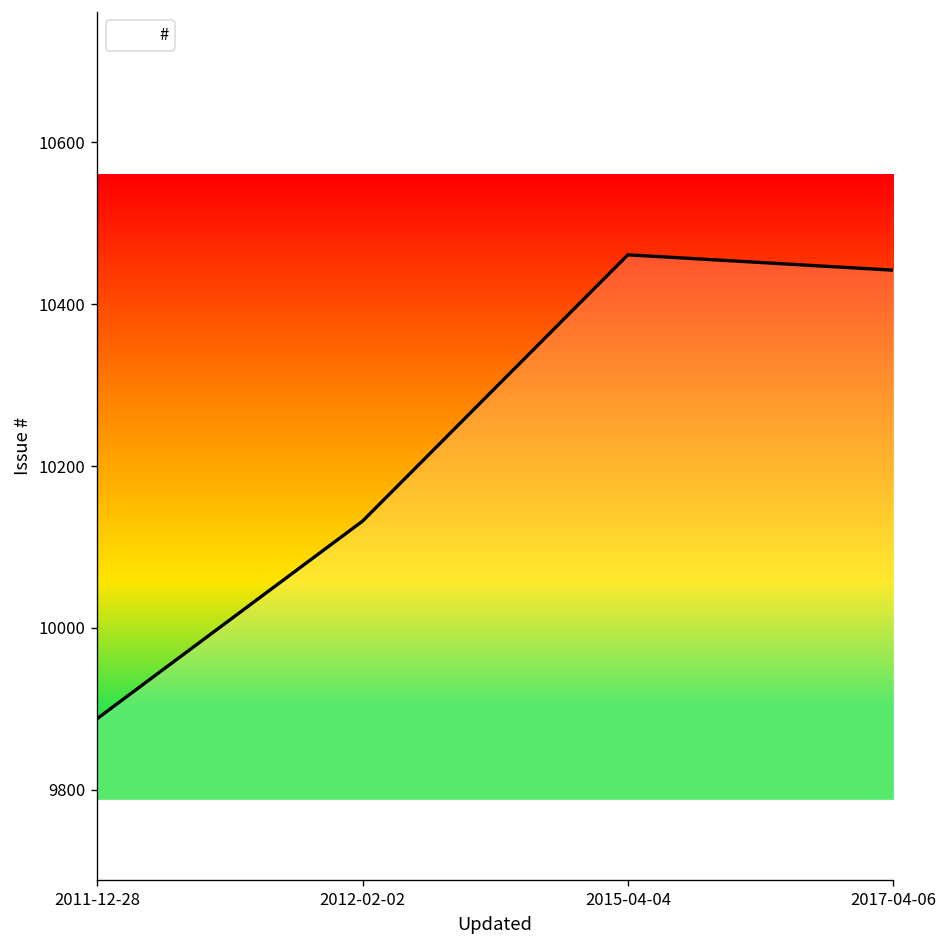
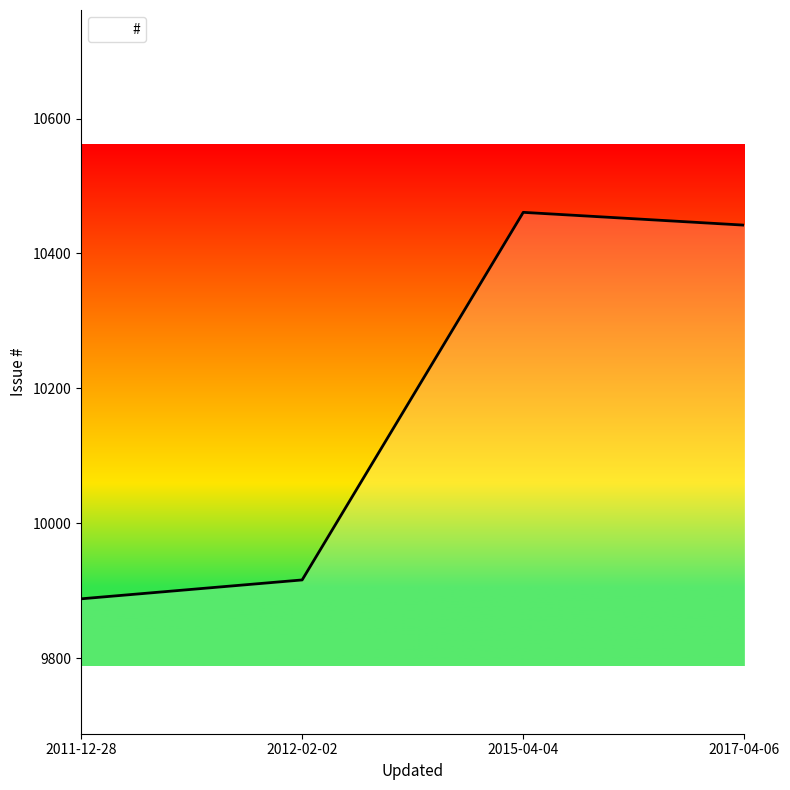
2012-02-02: 10130 -> 9920
